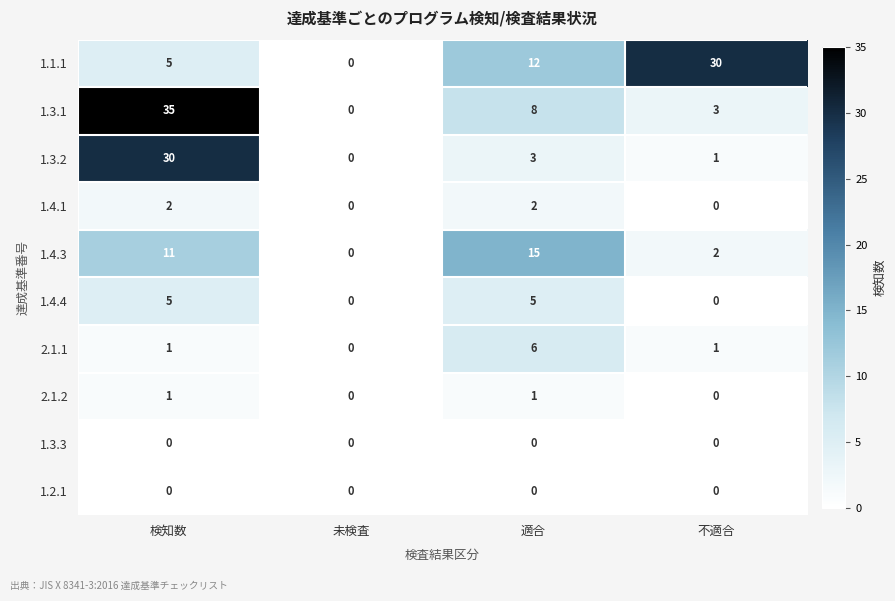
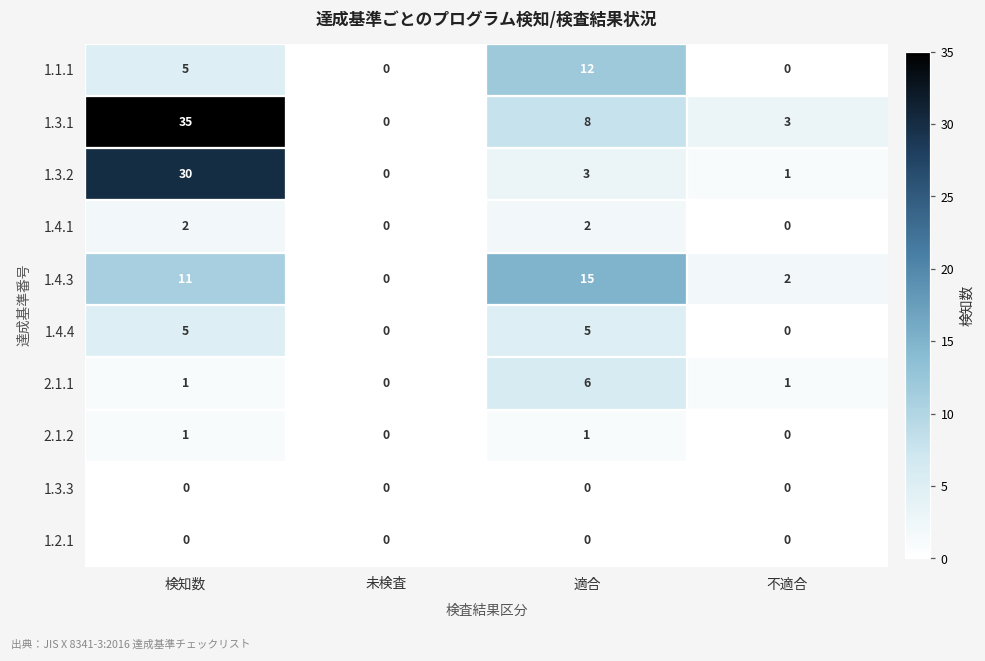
1.1.1, 不適合: 30 -> 0
